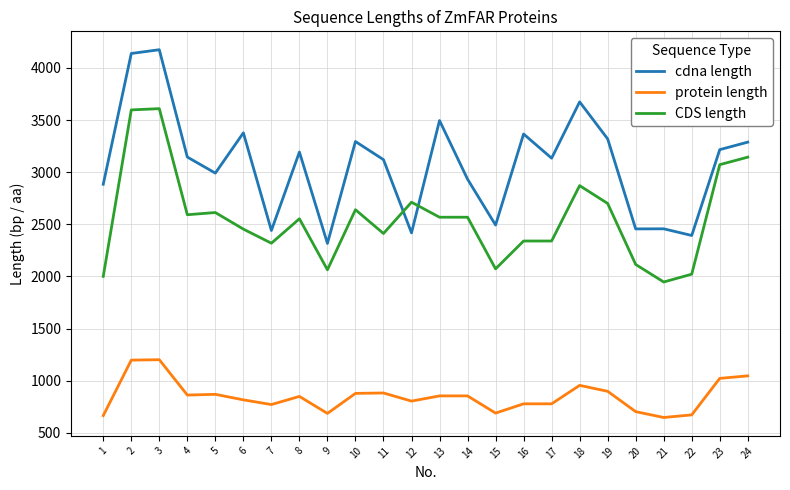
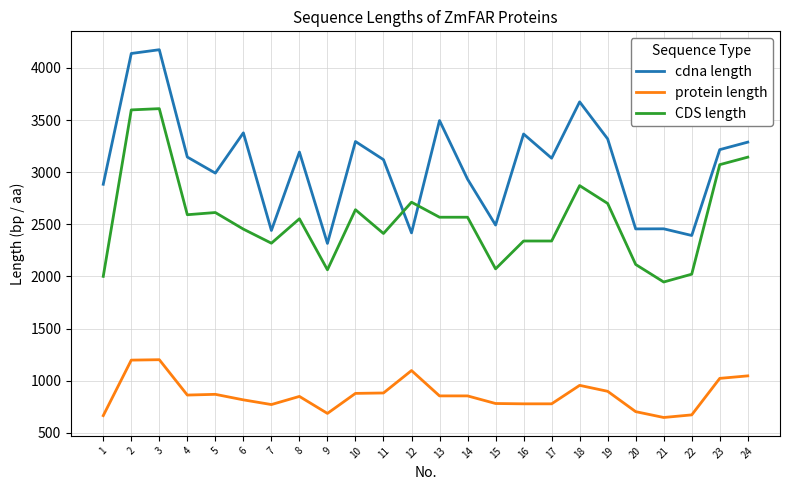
protein length, 12: 810 -> 1100
protein length, 15: 690 -> 780
